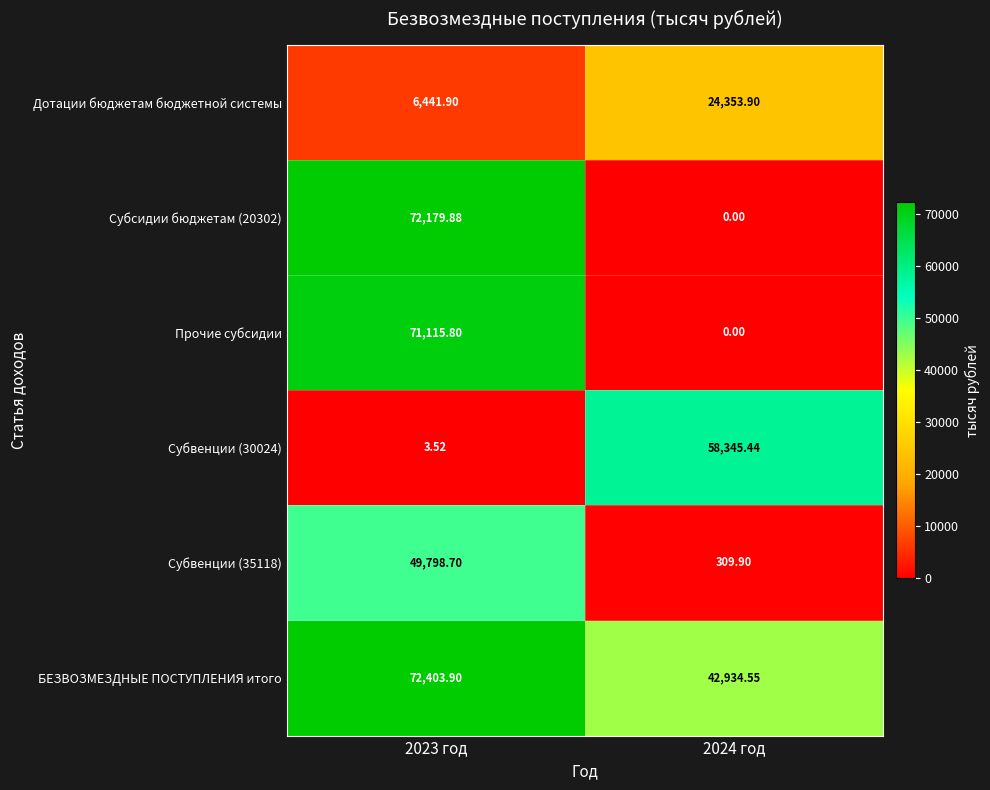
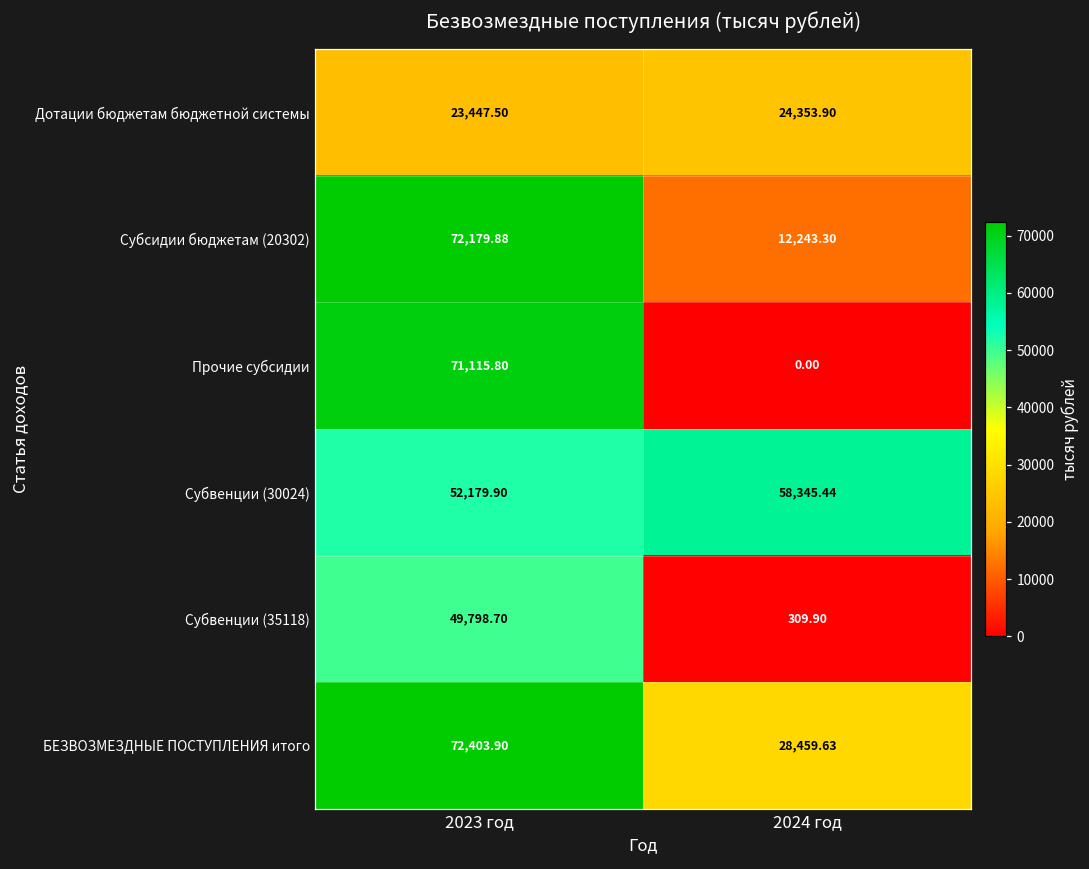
Дотации бюджетам бюджетной системы, 2023 год: 6,441.90 -> 23,447.50
Субсидии бюджетам (20302), 2024 год: 0.00 -> 12,243.30
Субвенции (30024), 2023 год: 3.52 -> 52,179.90
БЕЗВОЗМЕЗДНЫЕ ПОСТУПЛЕНИЯ итого, 2024 год: 42,934.55 -> 28,459.63
